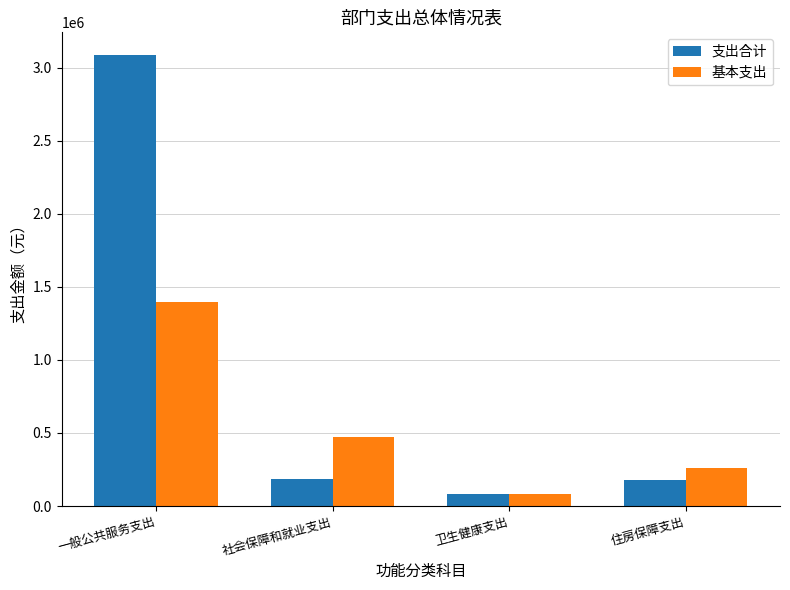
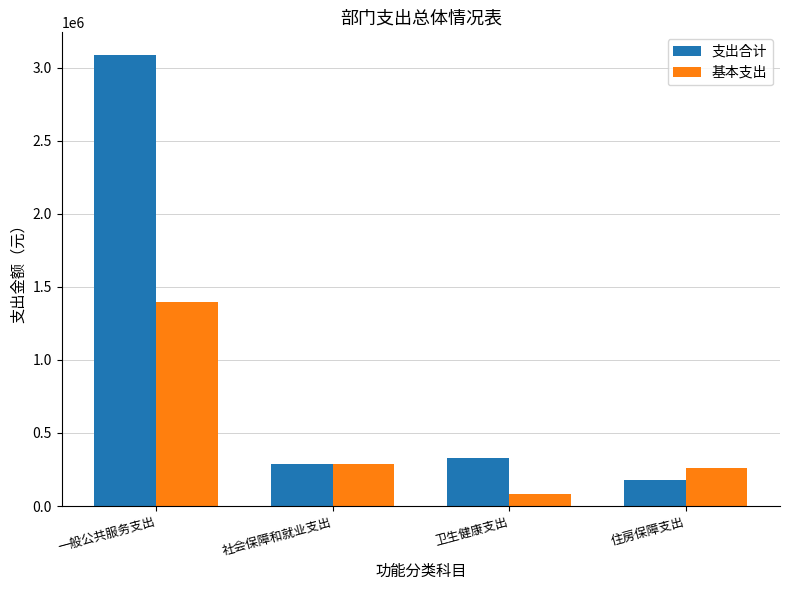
支出合计, 社会保障和就业支出: 180000 -> 290000
基本支出, 社会保障和就业支出: 470000 -> 290000
支出合计, 卫生健康支出: 90000 -> 330000
